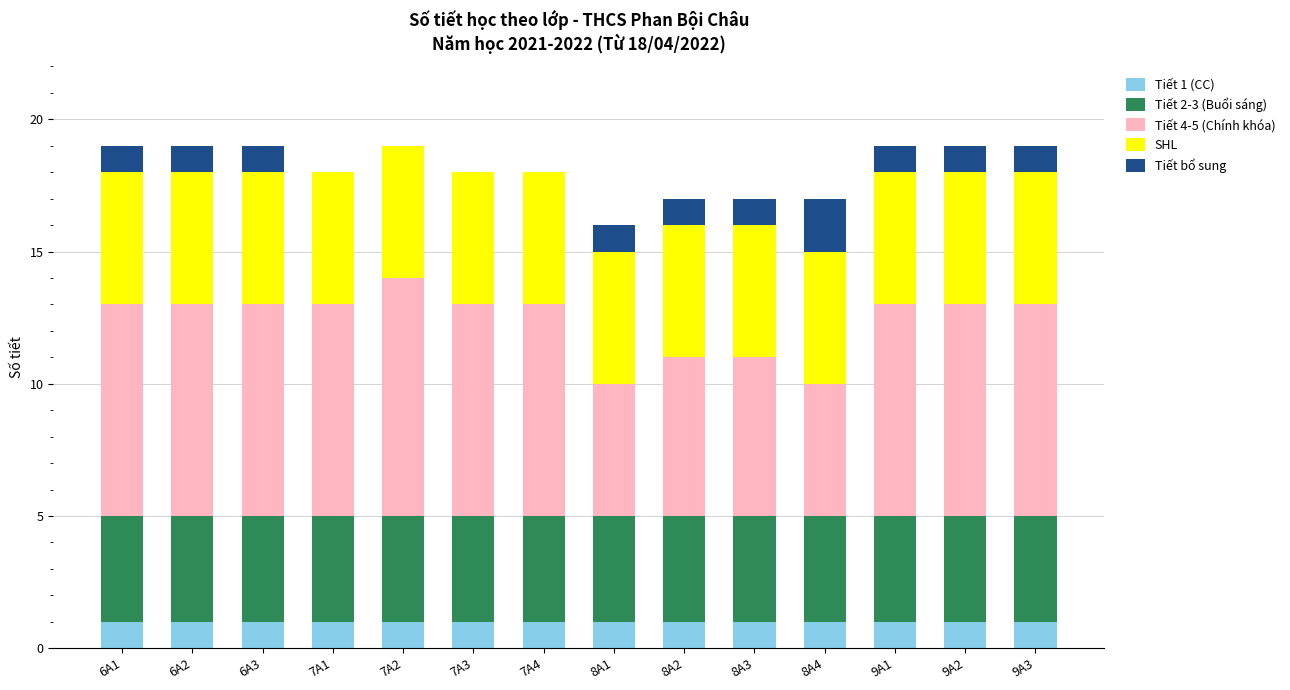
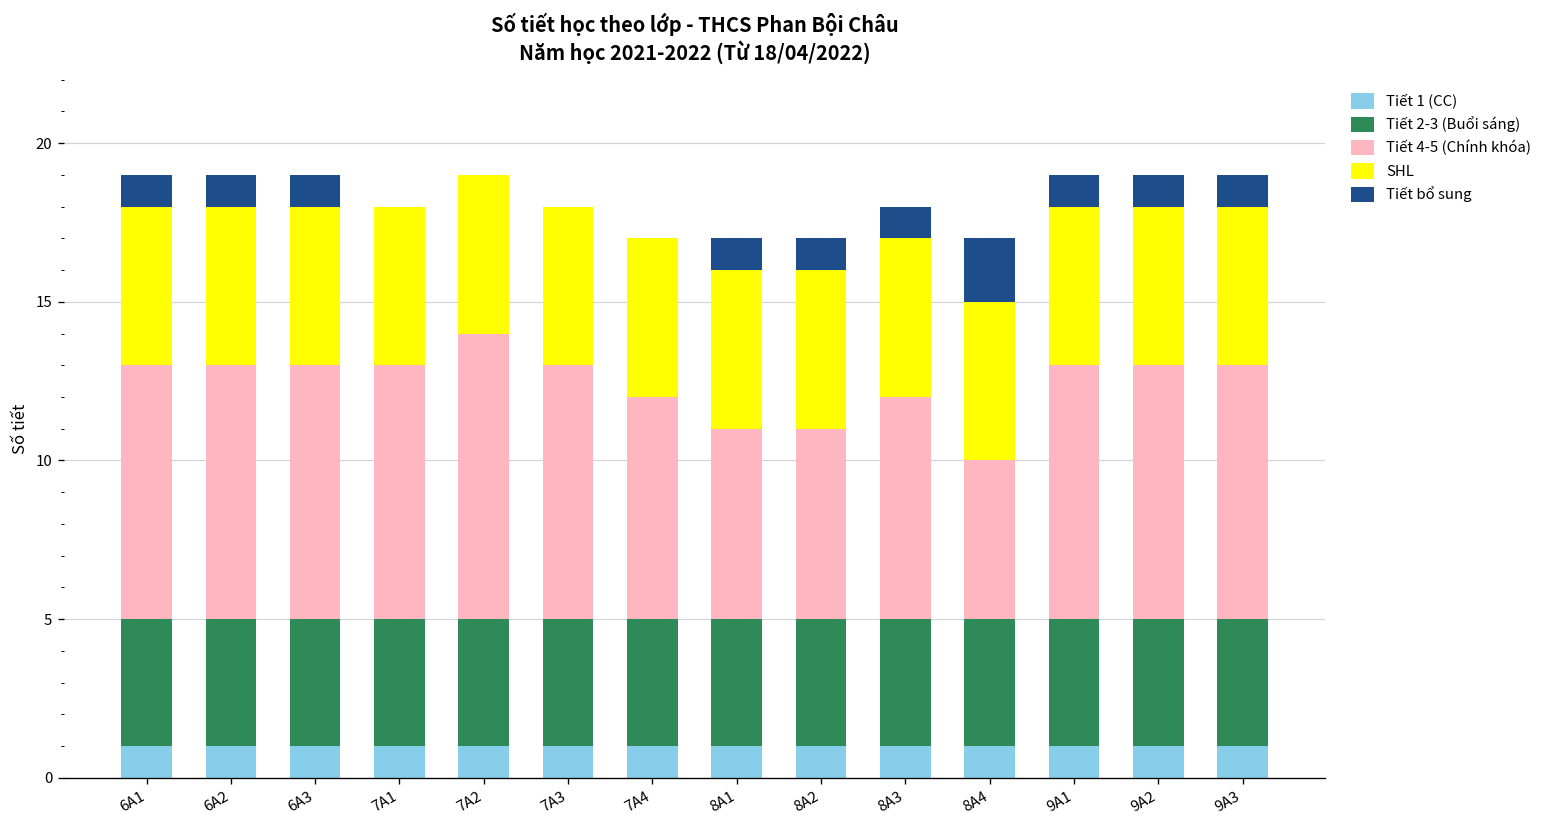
Tiết 4-5 (Chính khóa), 7A4: 8 -> 7
Tiết 4-5 (Chính khóa), 8A1: 5 -> 6
Tiết 4-5 (Chính khóa), 8A3: 6 -> 7
